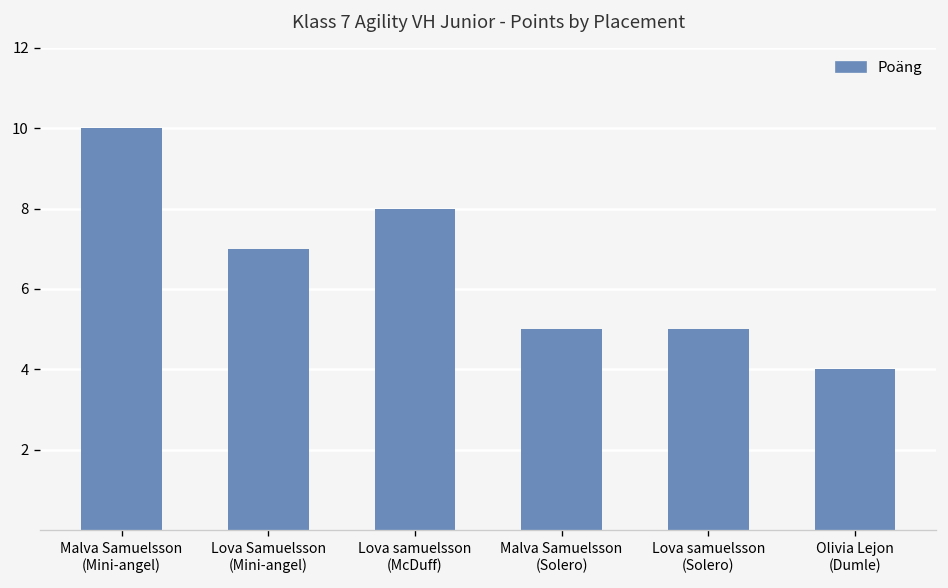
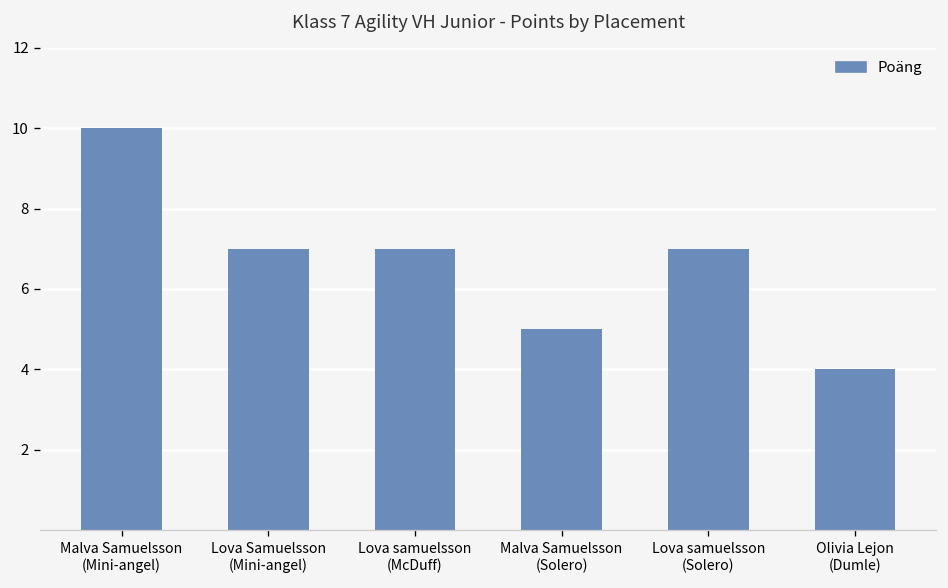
Lova samuelsson (McDuff): 8 -> 7
Lova samuelsson (Solero): 5 -> 7
